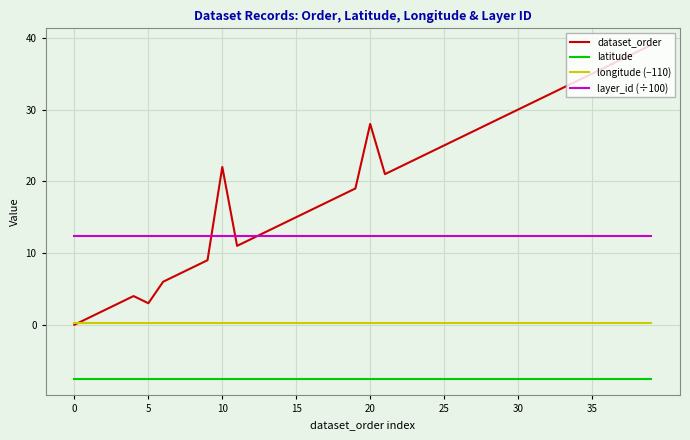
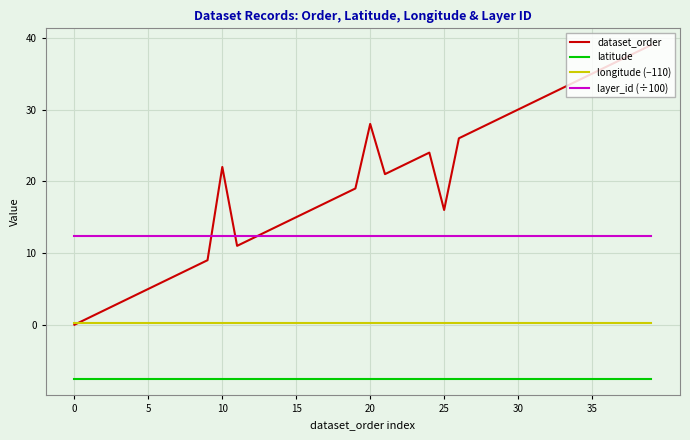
dataset_order, 5: 3 -> 5
dataset_order, 25: 25 -> 16
